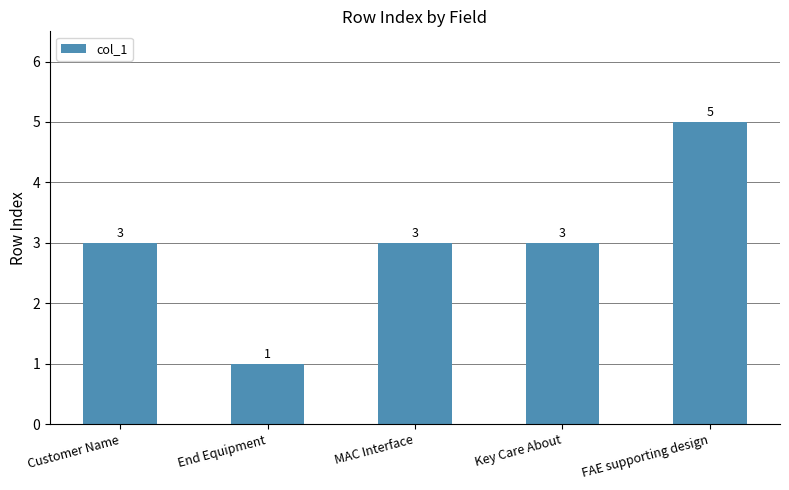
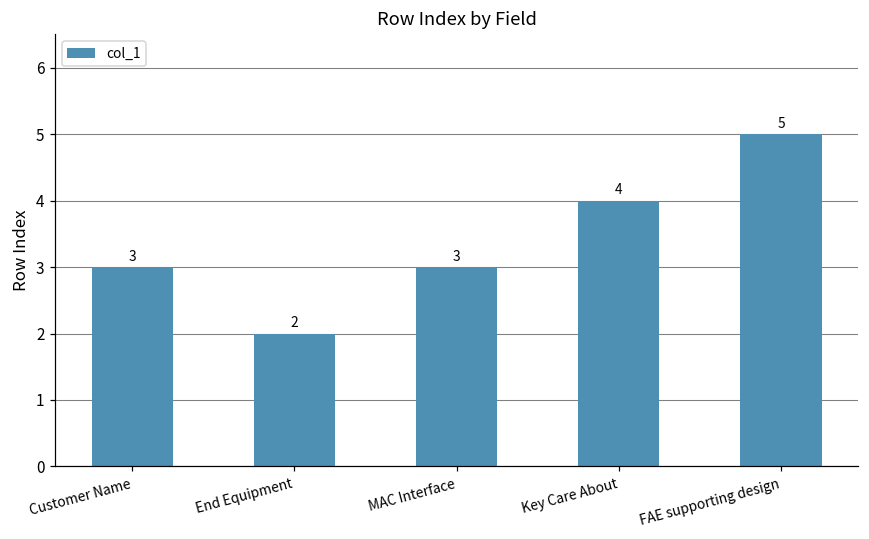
End Equipment: 1 -> 2
Key Care About: 3 -> 4
